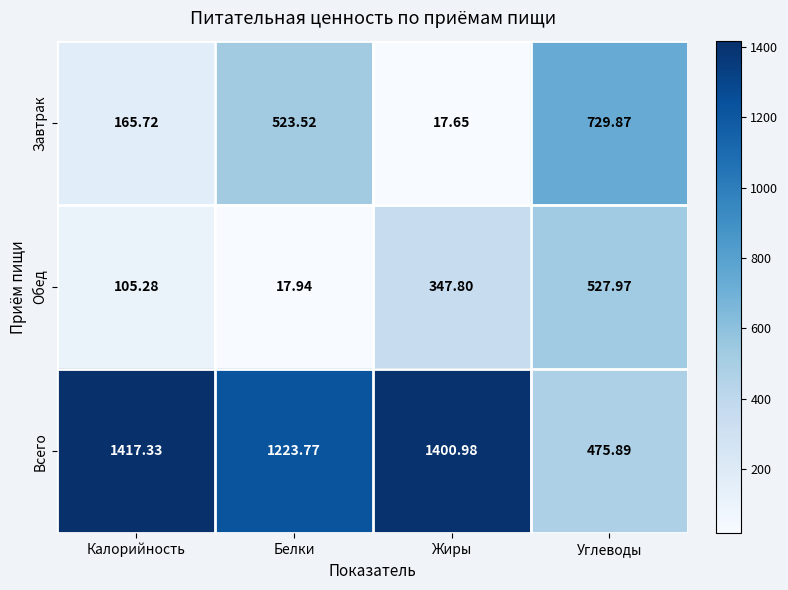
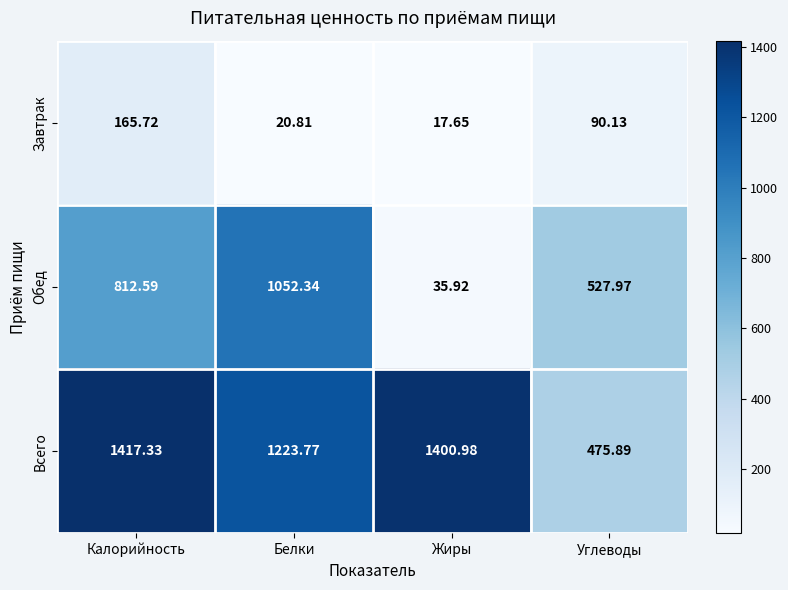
Завтрак, Белки: 523.52 -> 20.81
Завтрак, Углеводы: 729.87 -> 90.13
Обед, Калорийность: 105.28 -> 812.59
Обед, Белки: 17.94 -> 1052.34
Обед, Жиры: 347.80 -> 35.92
